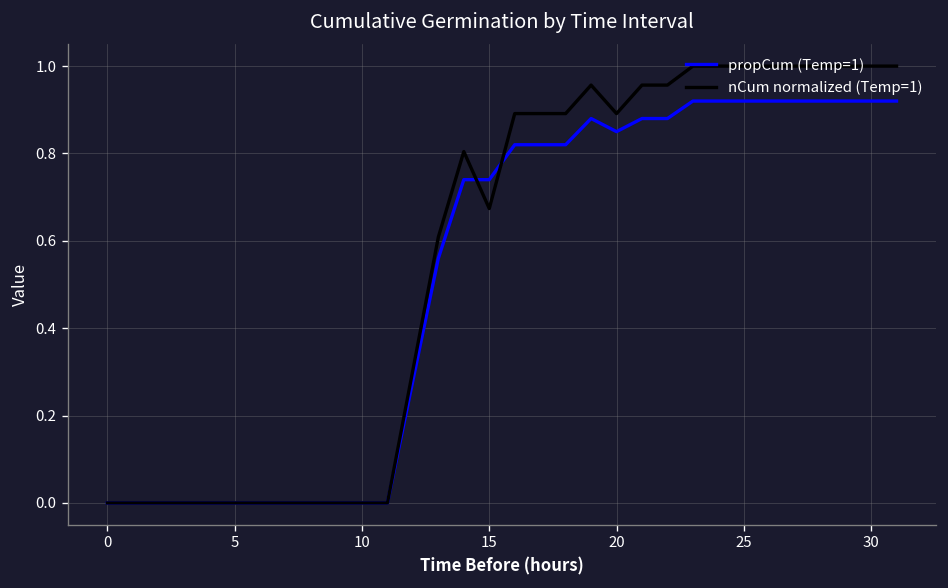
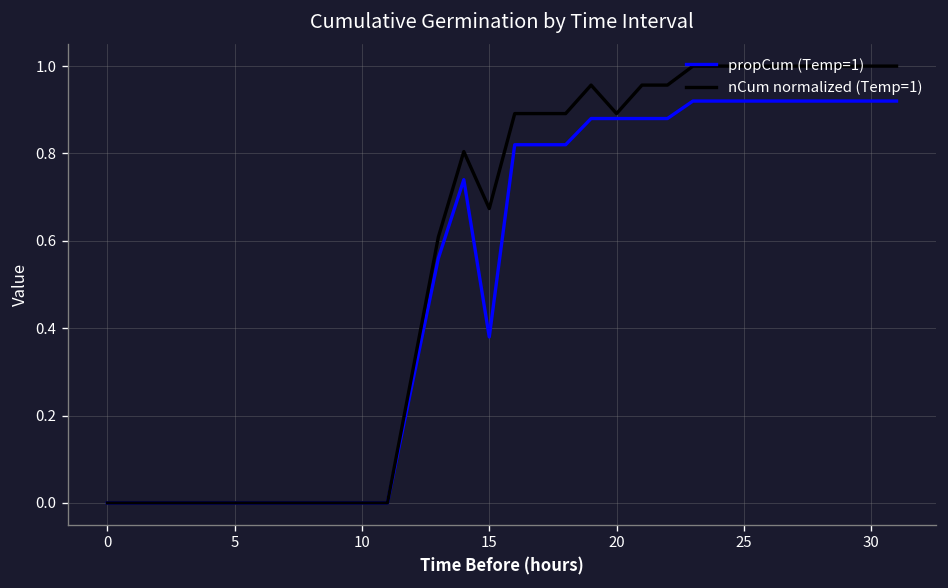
propCum (Temp=1), 15: 0.74 -> 0.38
propCum (Temp=1), 20: 0.85 -> 0.88
